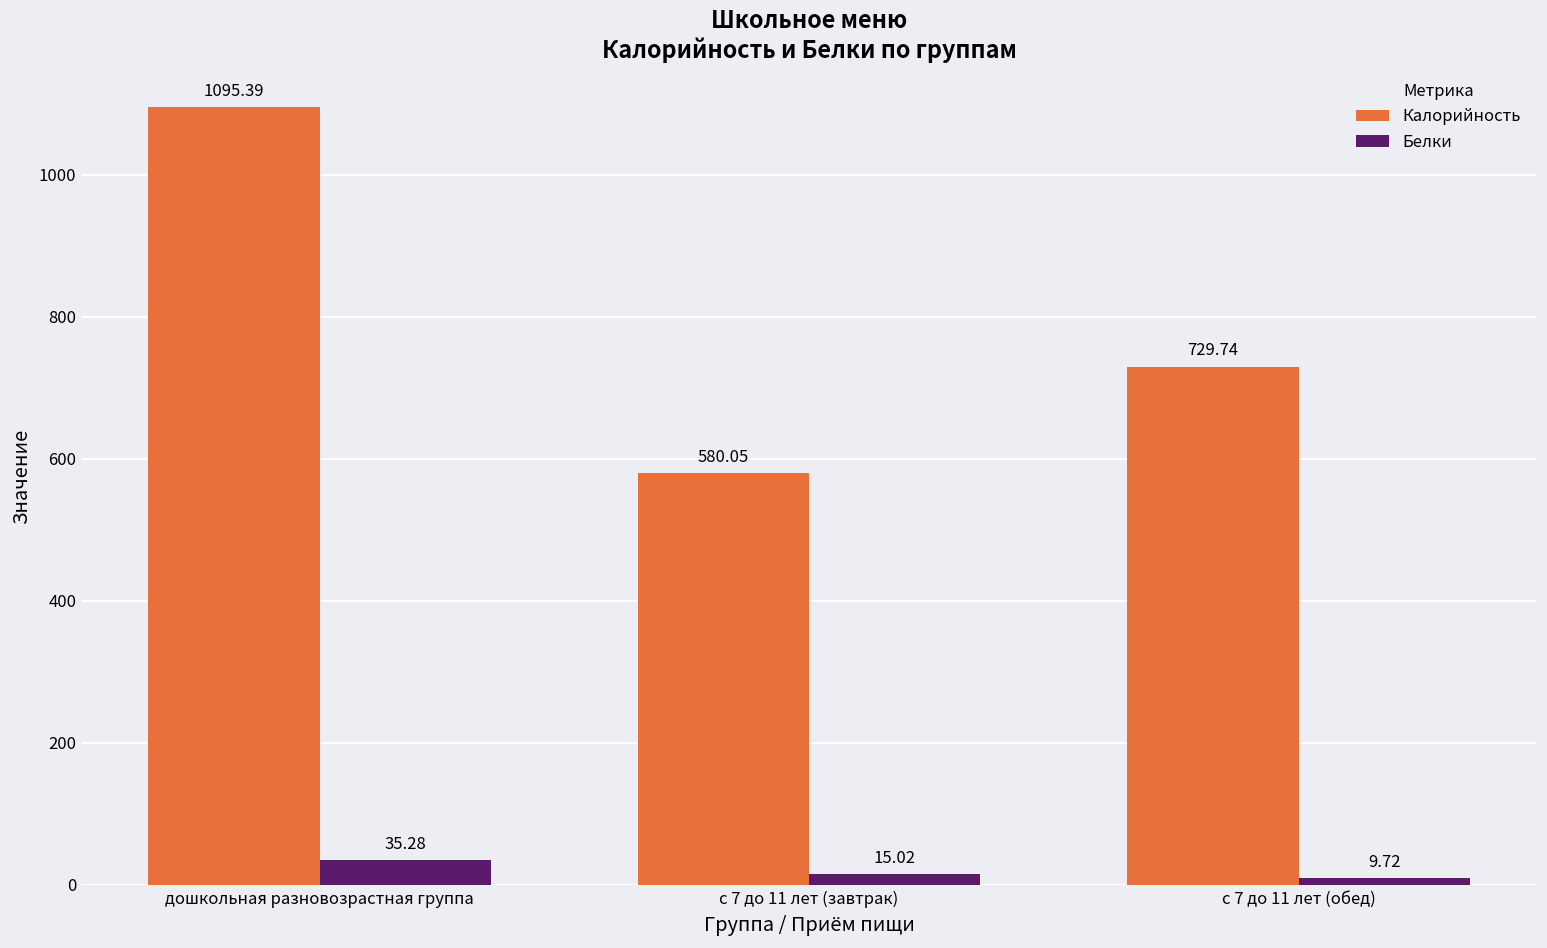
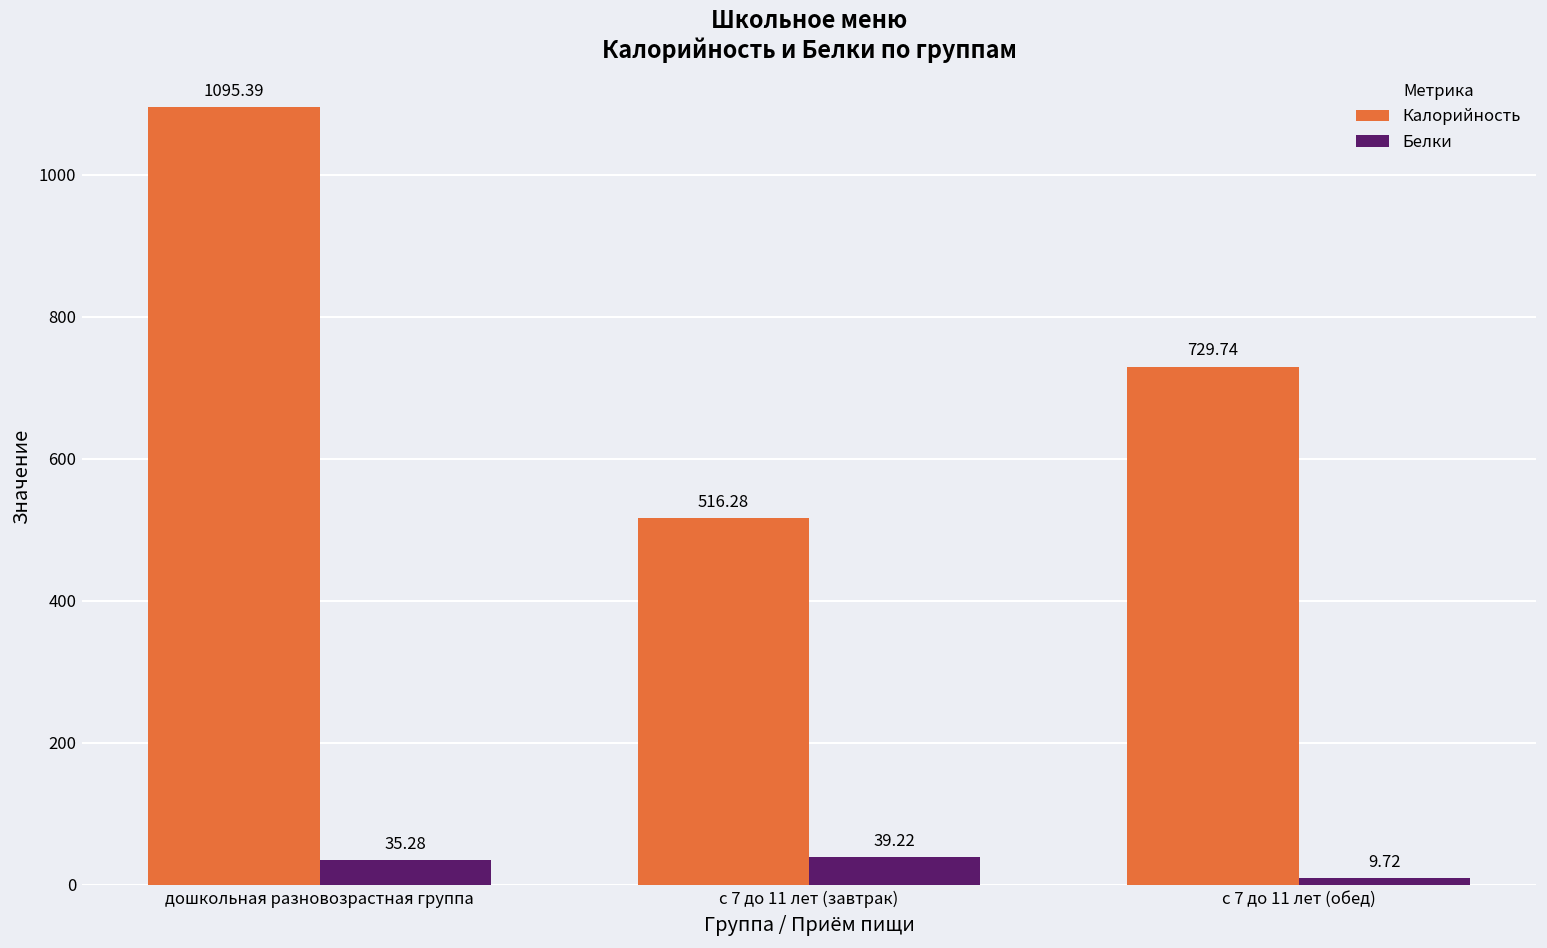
Калорийность, с 7 до 11 лет (завтрак): 580.05 -> 516.28
Белки, с 7 до 11 лет (завтрак): 15.02 -> 39.22
